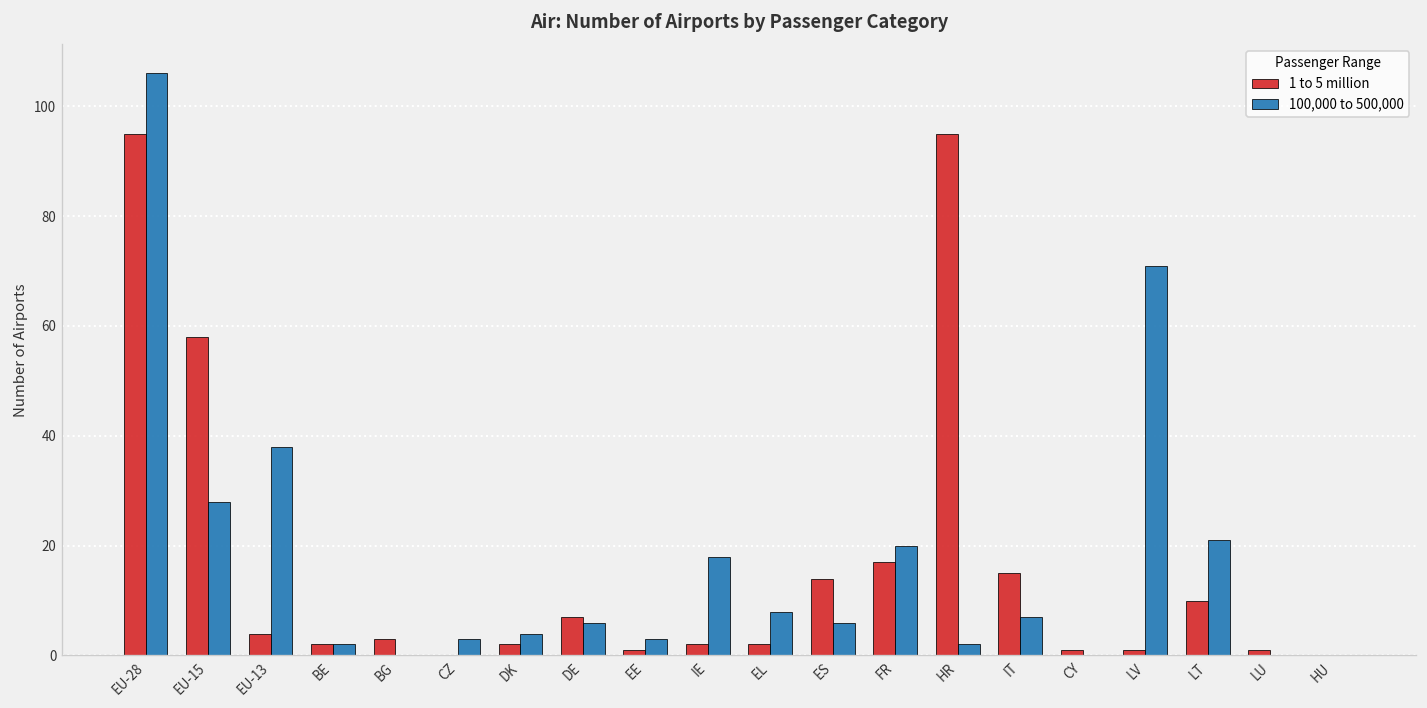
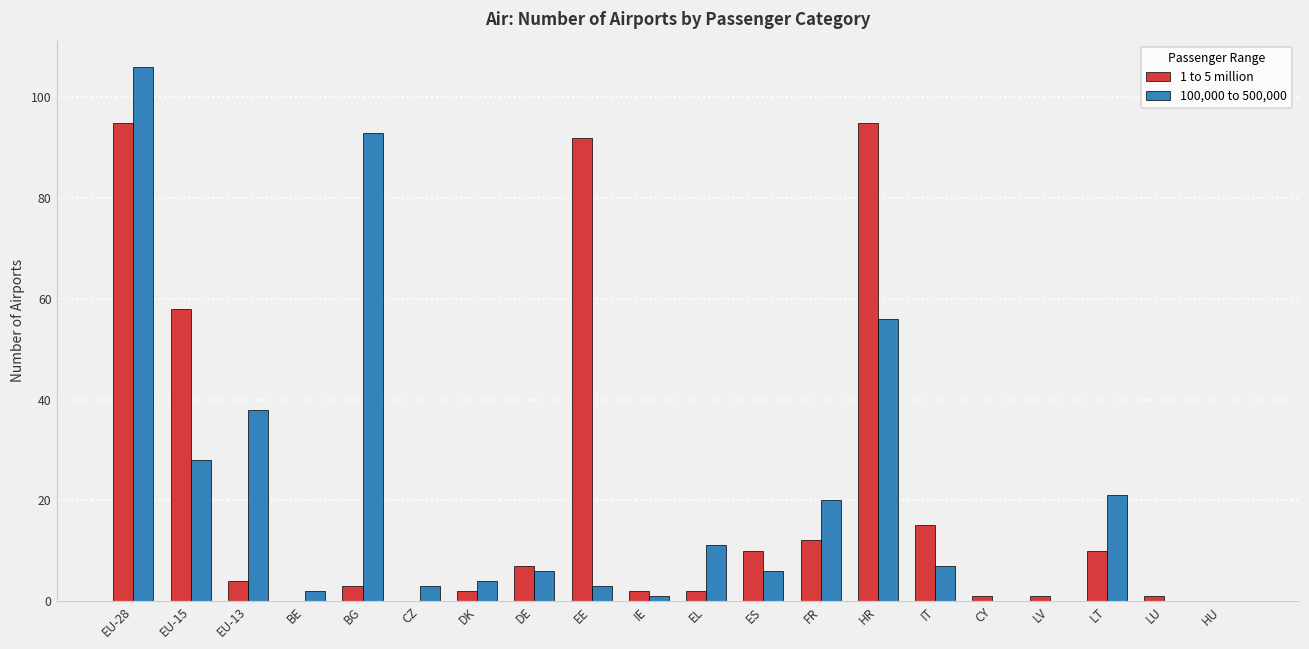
1 to 5 million, BE: 2 -> 0
100,000 to 500,000, BG: 0 -> 93
1 to 5 million, EE: 1 -> 92
100,000 to 500,000, IE: 18 -> 1
100,000 to 500,000, EL: 8 -> 11
1 to 5 million, ES: 14 -> 10
1 to 5 million, FR: 17 -> 12
100,000 to 500,000, HR: 2 -> 56
100,000 to 500,000, LV: 71 -> 0
